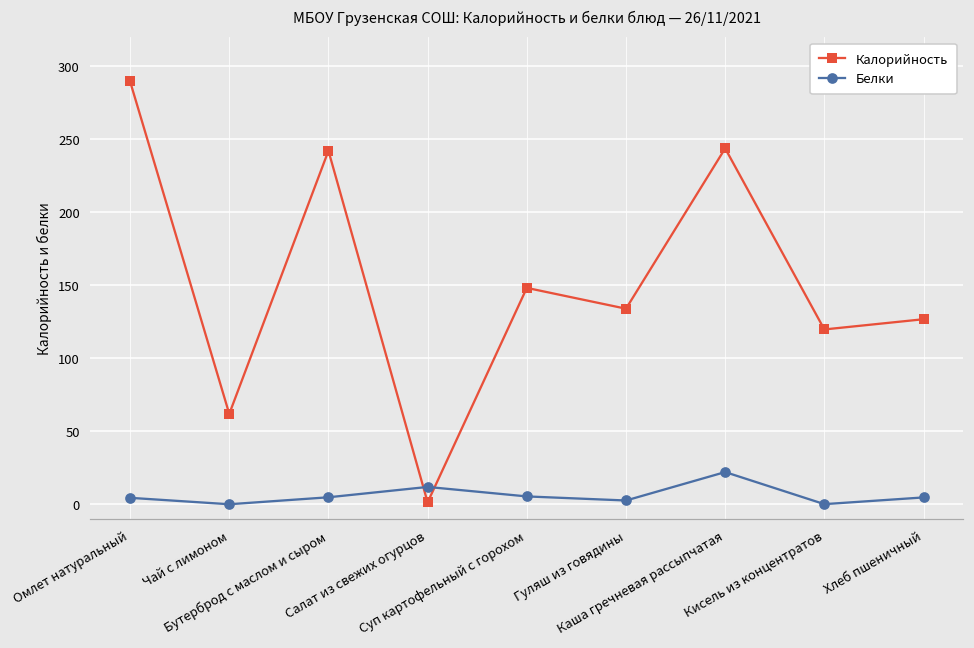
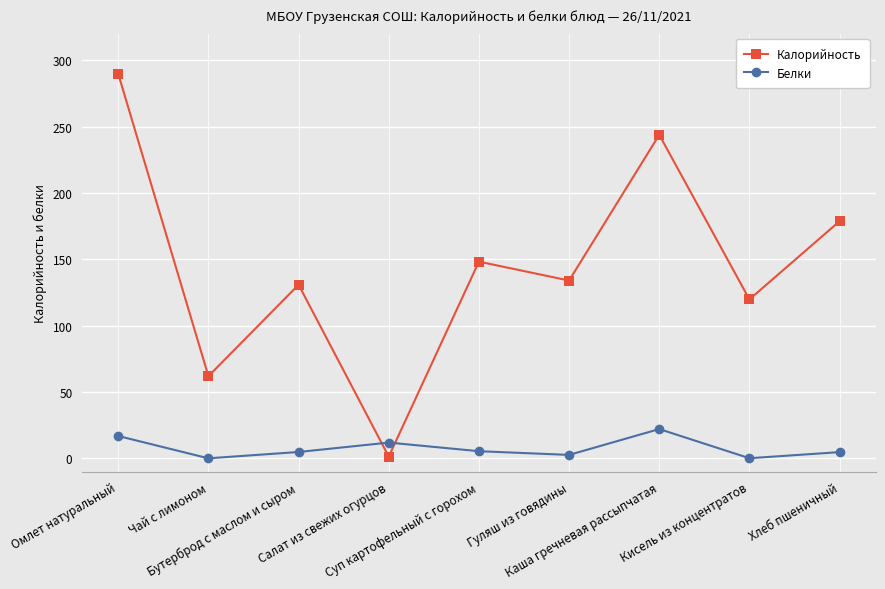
Белки, Омлет натуральный: 5 -> 17
Калорийность, Бутерброд с маслом и сыром: 242 -> 131
Калорийность, Хлеб пшеничный: 127 -> 179
